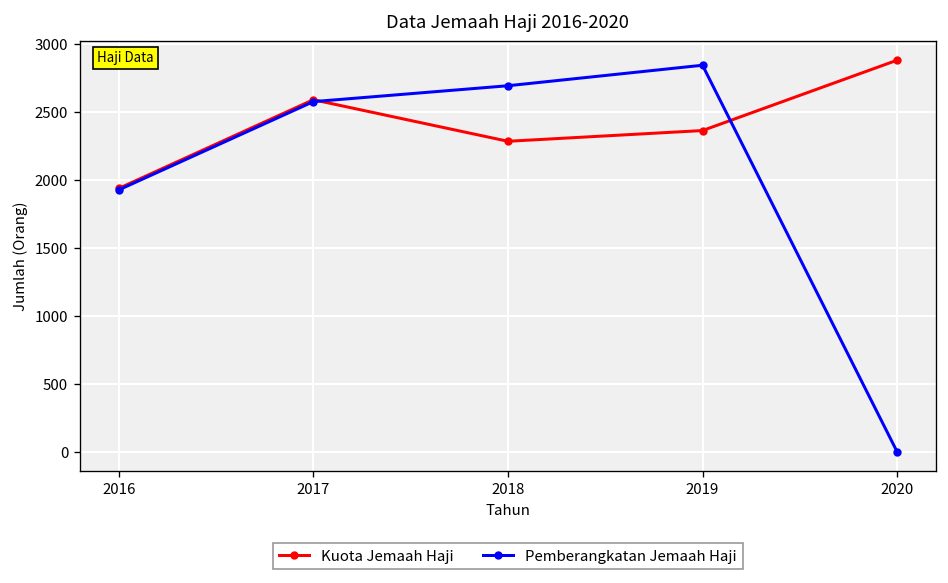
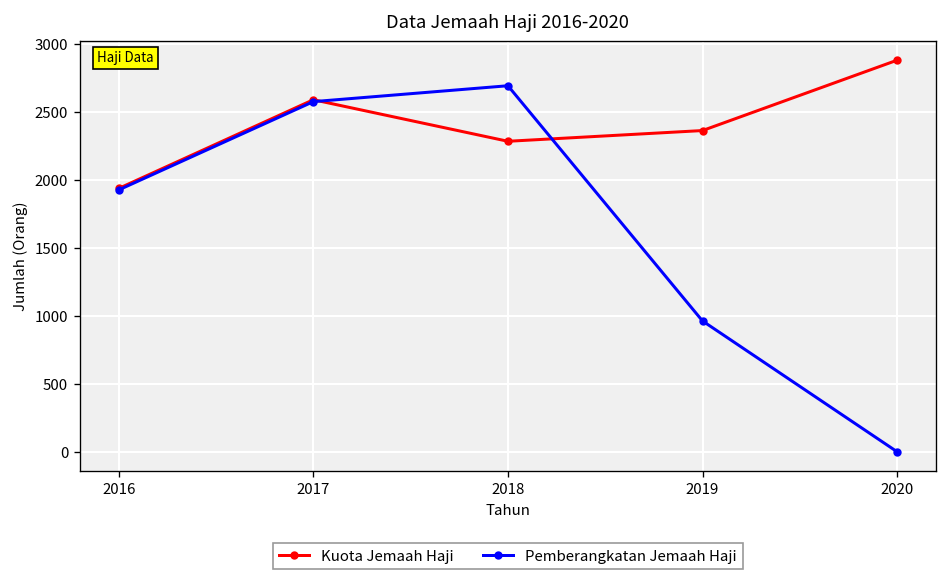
Pemberangkatan Jemaah Haji, 2019: 2850 -> 960
